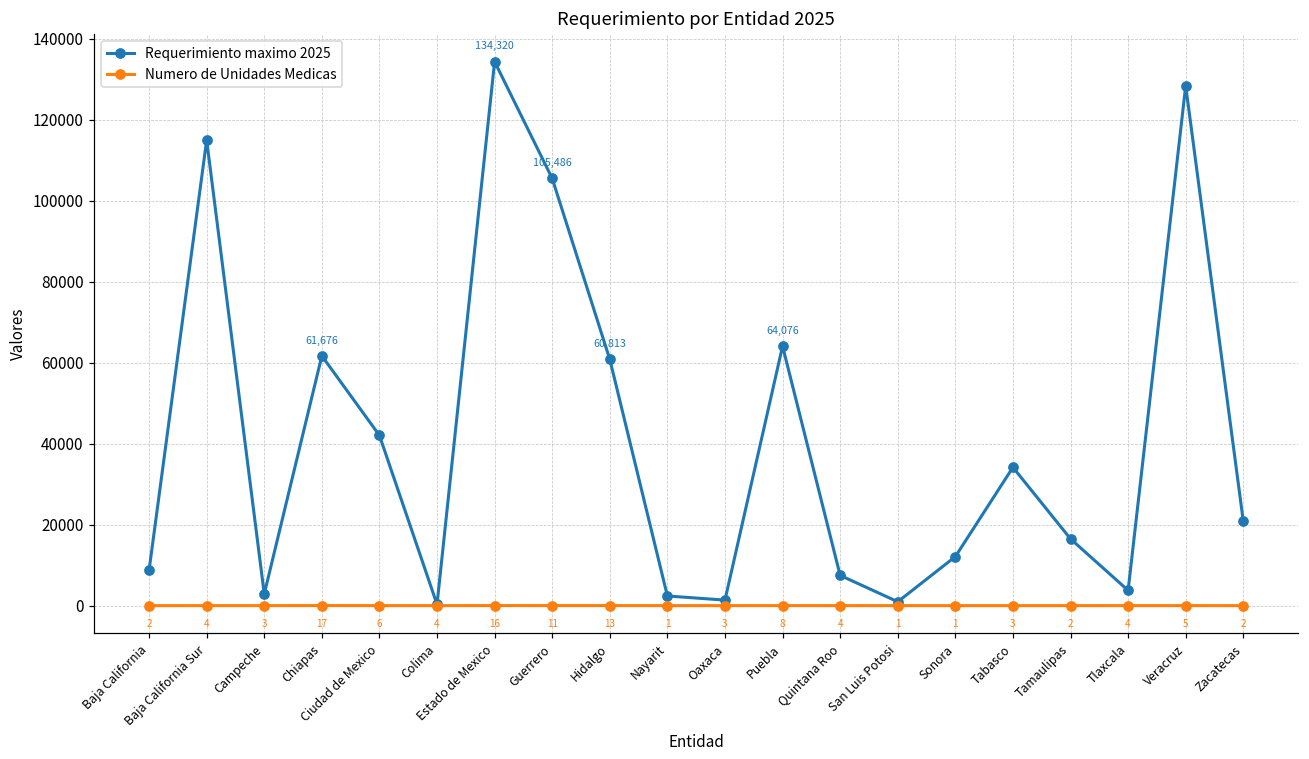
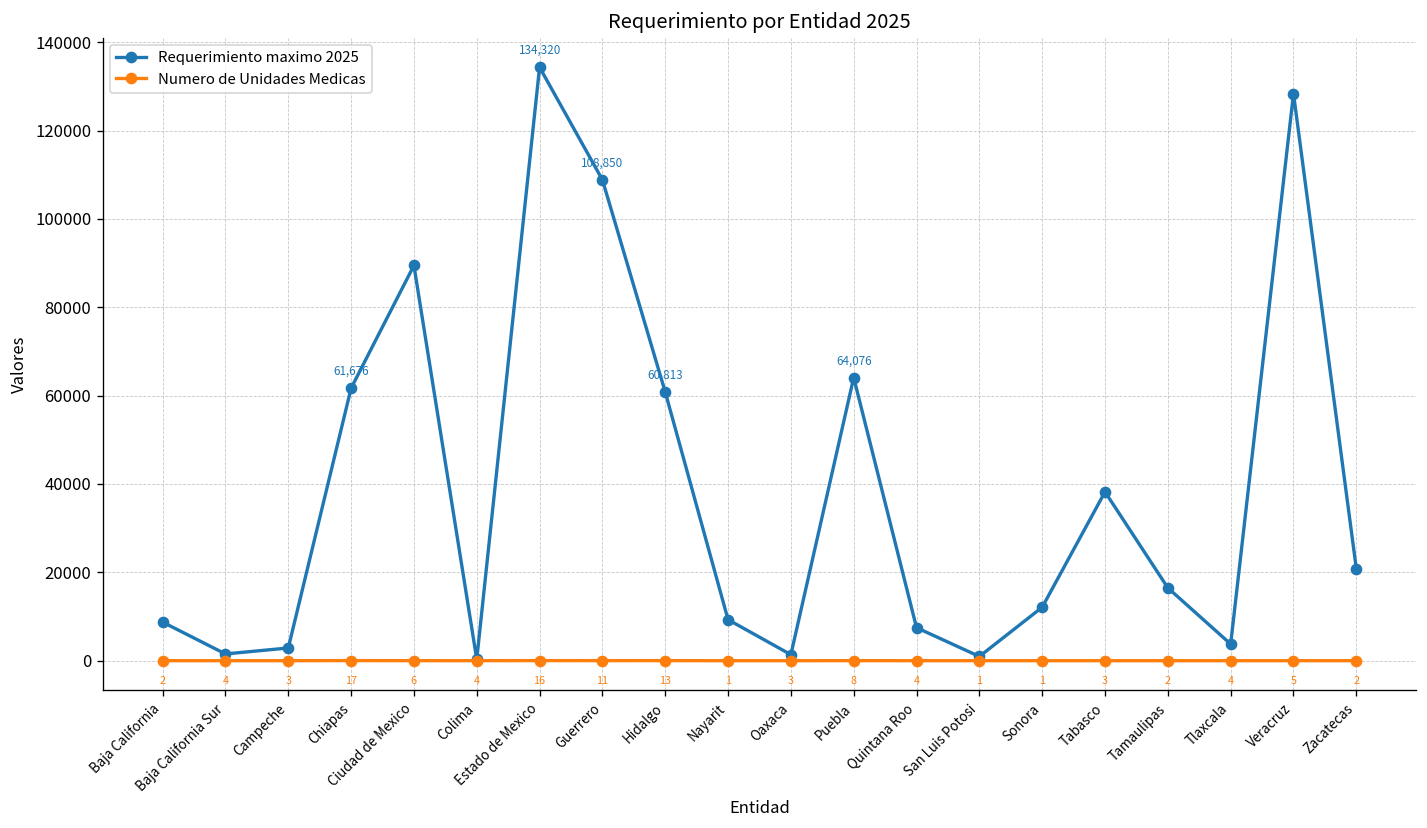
Requerimiento maximo 2025, Baja California Sur: 115000 -> 2000
Requerimiento maximo 2025, Ciudad de Mexico: 42000 -> 89000
Requerimiento maximo 2025, Guerrero: 105,486 -> 108,850
Requerimiento maximo 2025, Nayarit: 2000 -> 9000
Requerimiento maximo 2025, Tabasco: 34000 -> 38000
